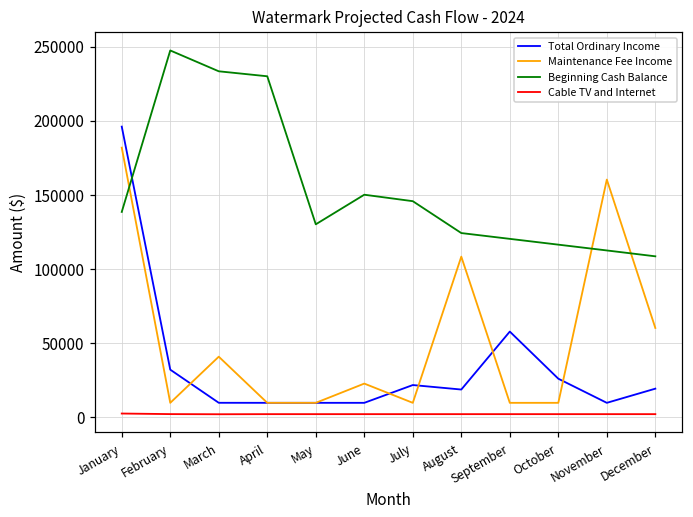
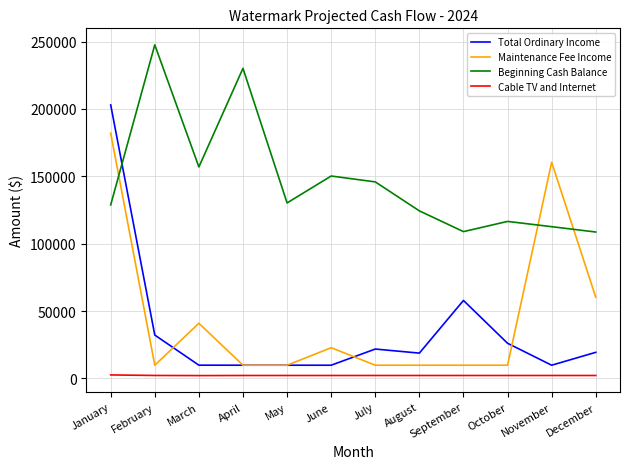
Total Ordinary Income, January: 196000 -> 203000
Beginning Cash Balance, January: 139000 -> 129000
Beginning Cash Balance, March: 234000 -> 157000
Maintenance Fee Income, August: 108000 -> 10000
Beginning Cash Balance, September: 120000 -> 109000
